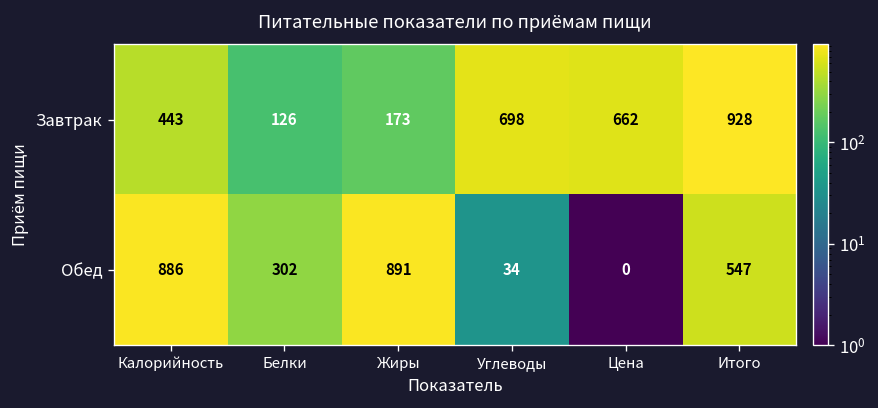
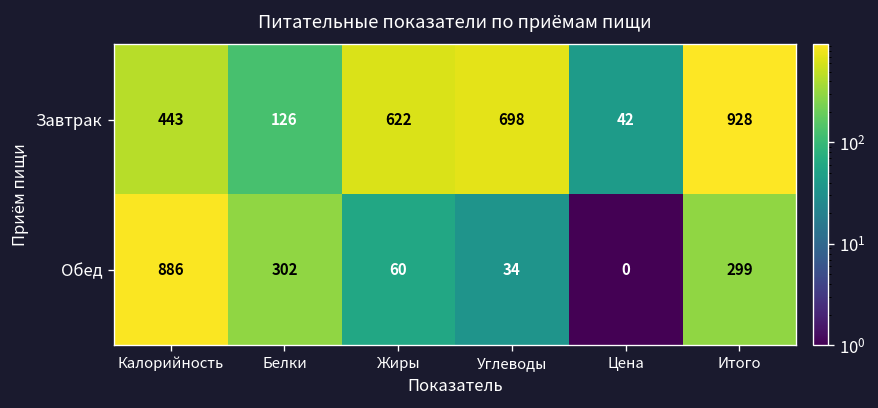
Завтрак, Жиры: 173 -> 622
Завтрак, Цена: 662 -> 42
Обед, Жиры: 891 -> 60
Обед, Итого: 547 -> 299
